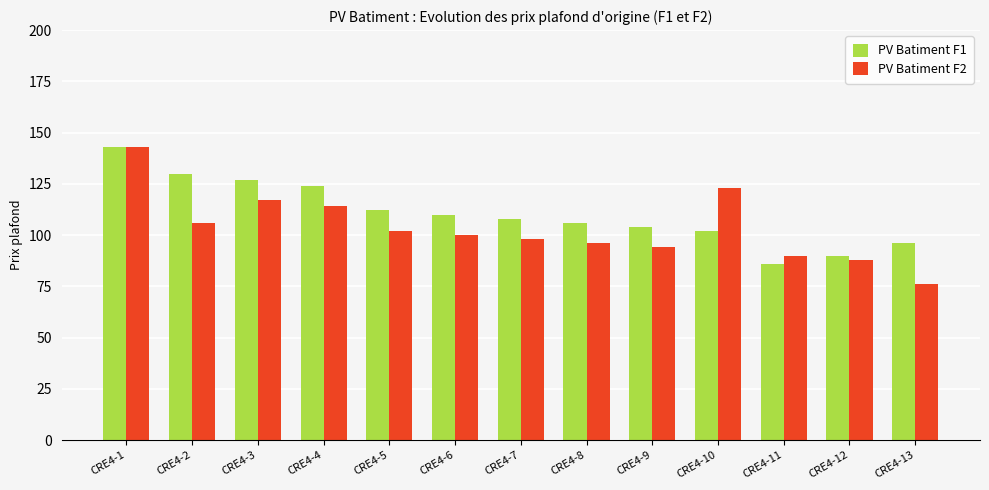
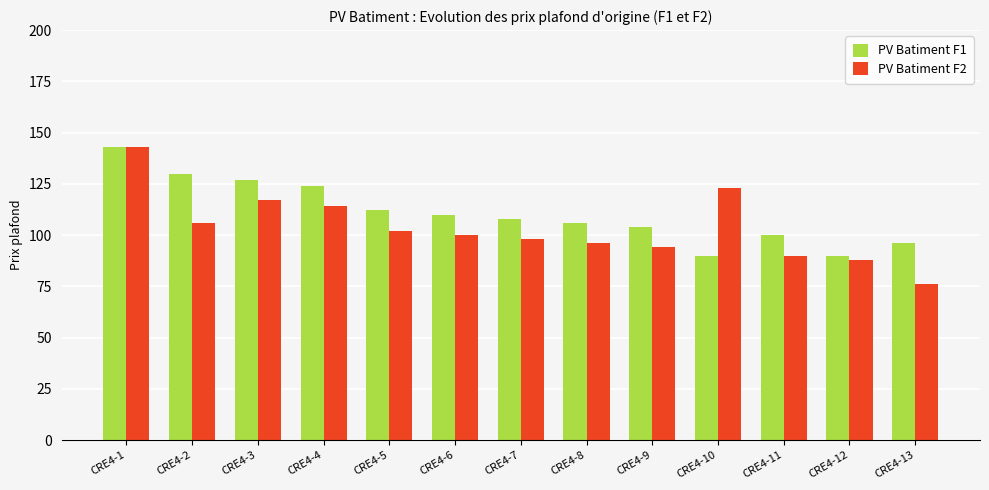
PV Batiment F1, CRE4-10: 102 -> 90
PV Batiment F1, CRE4-11: 86 -> 100
